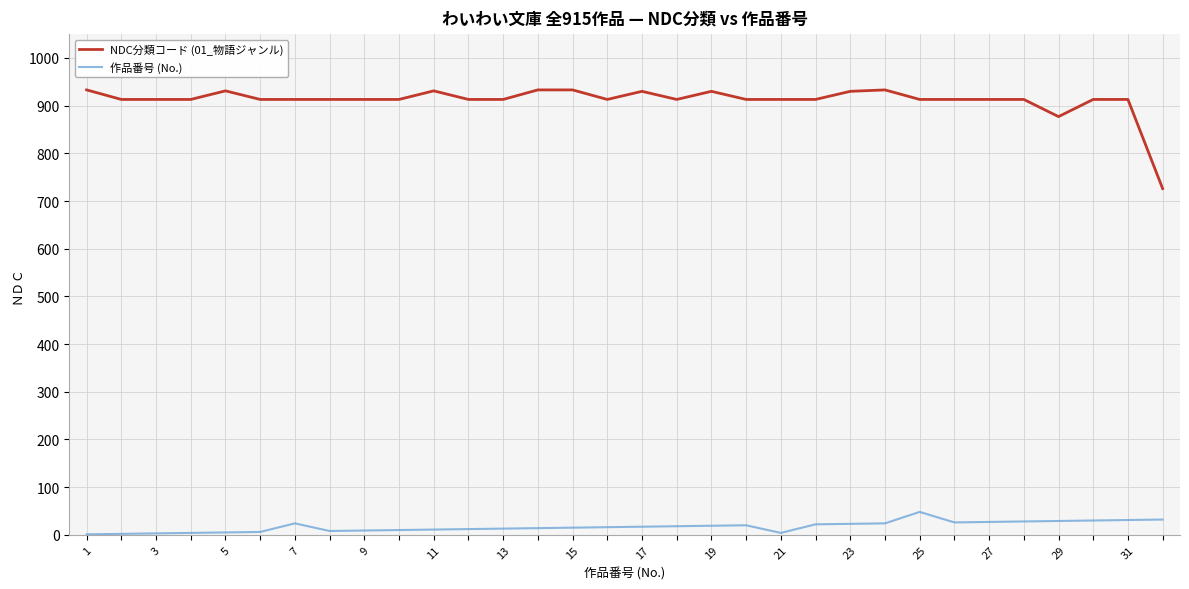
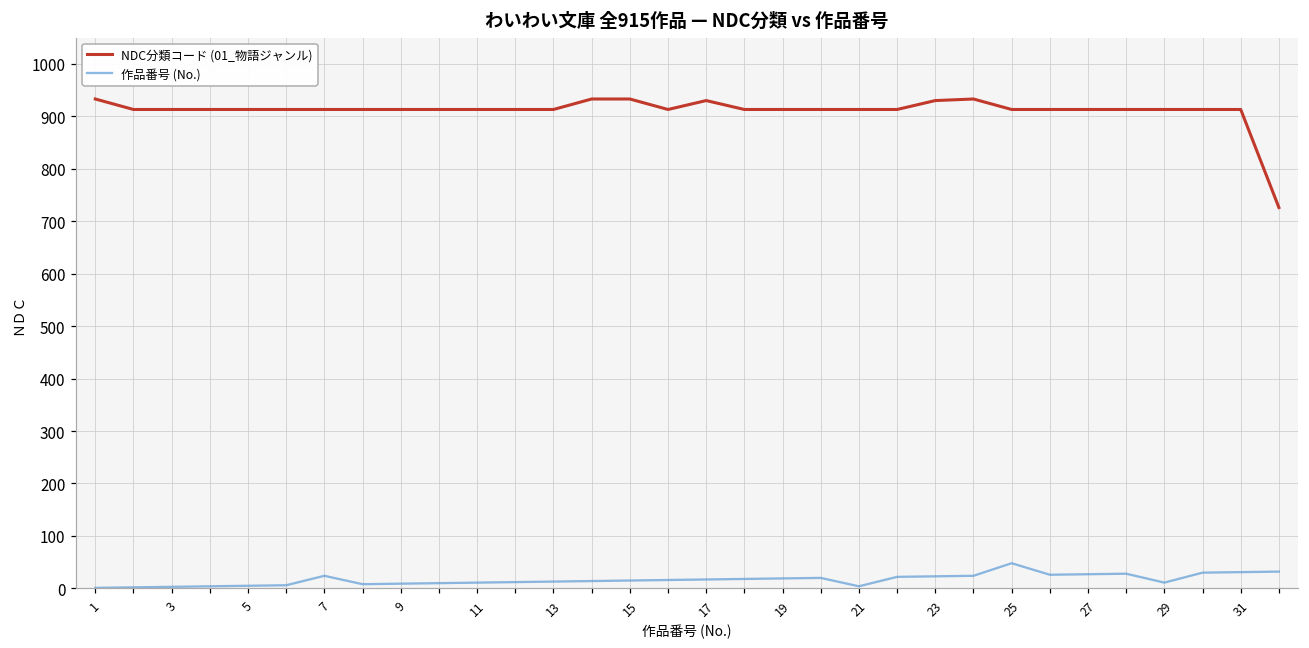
NDC分類コード (01_物語ジャンル), 5: 930 -> 910
NDC分類コード (01_物語ジャンル), 11: 930 -> 910
NDC分類コード (01_物語ジャンル), 19: 930 -> 910
NDC分類コード (01_物語ジャンル), 29: 880 -> 910
作品番号 (No.), 29: 30 -> 10
